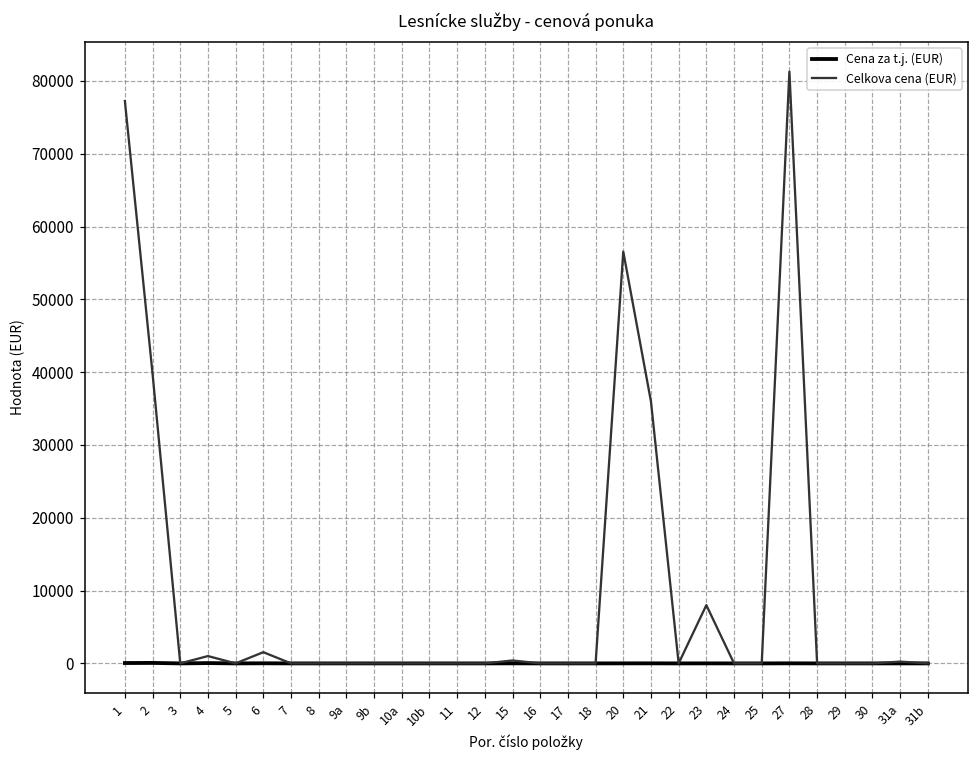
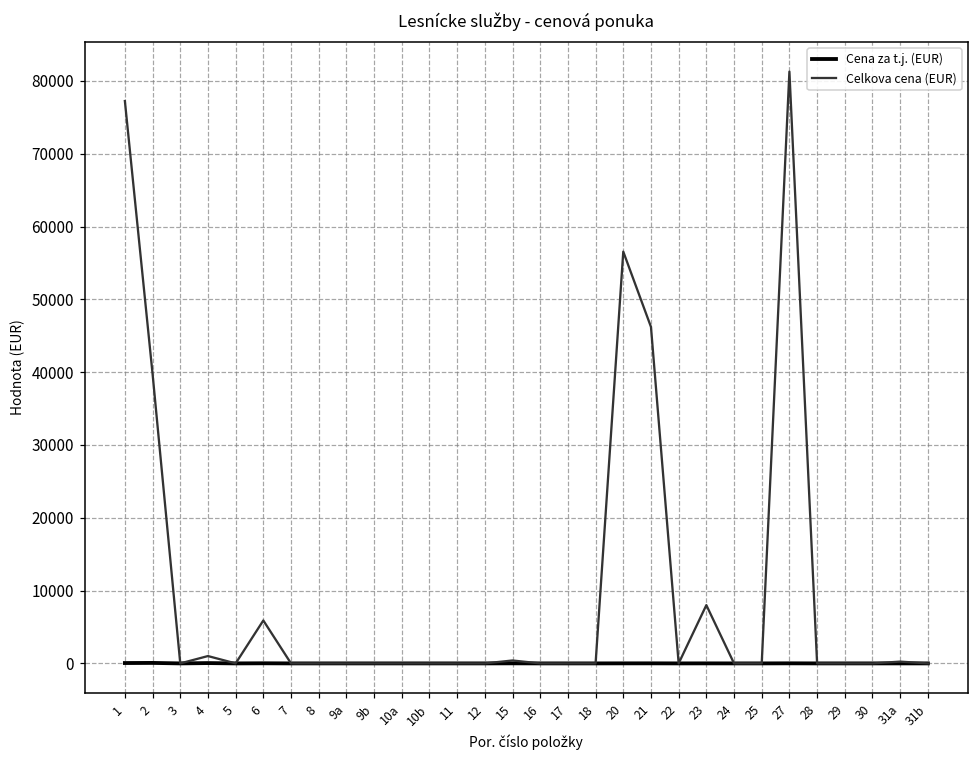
Celkova cena (EUR), 6: 2000 -> 6000
Celkova cena (EUR), 21: 36000 -> 46000
